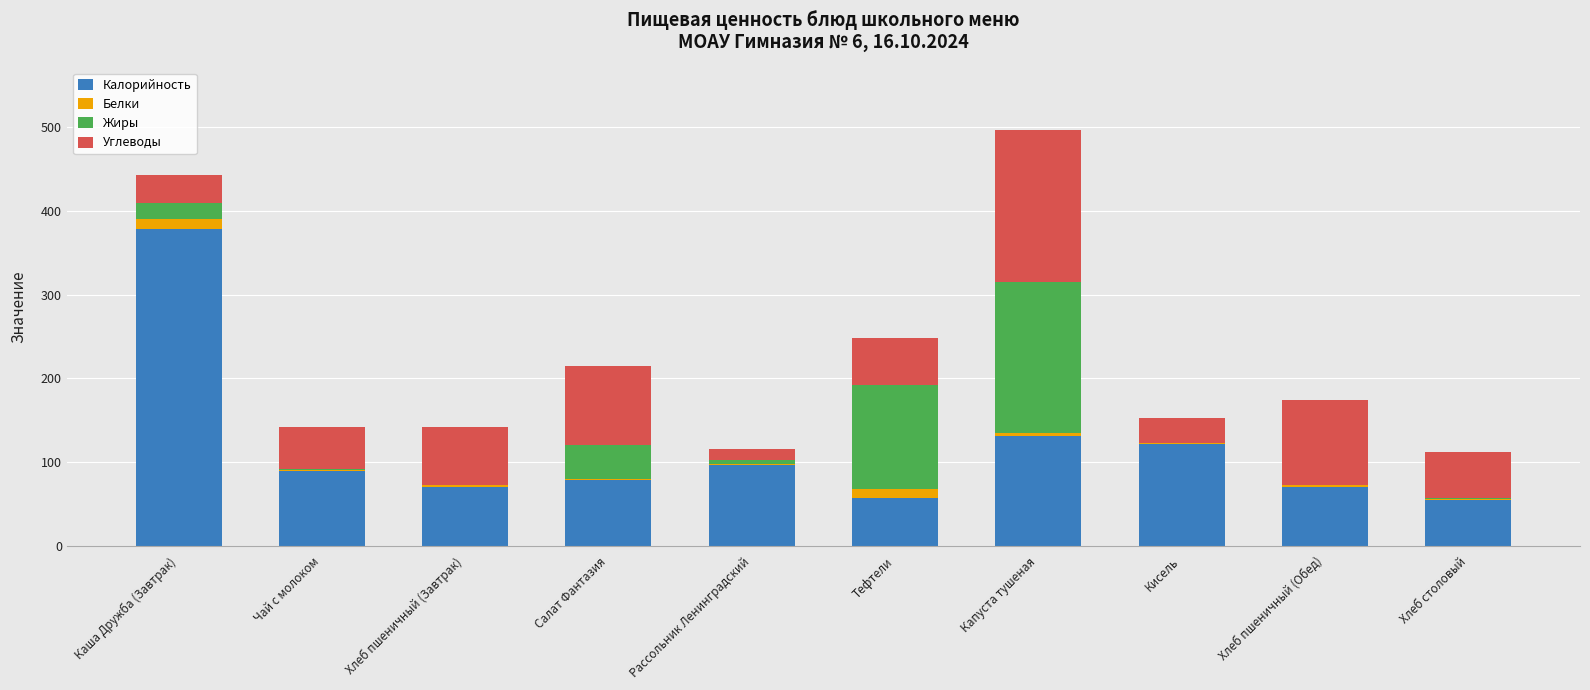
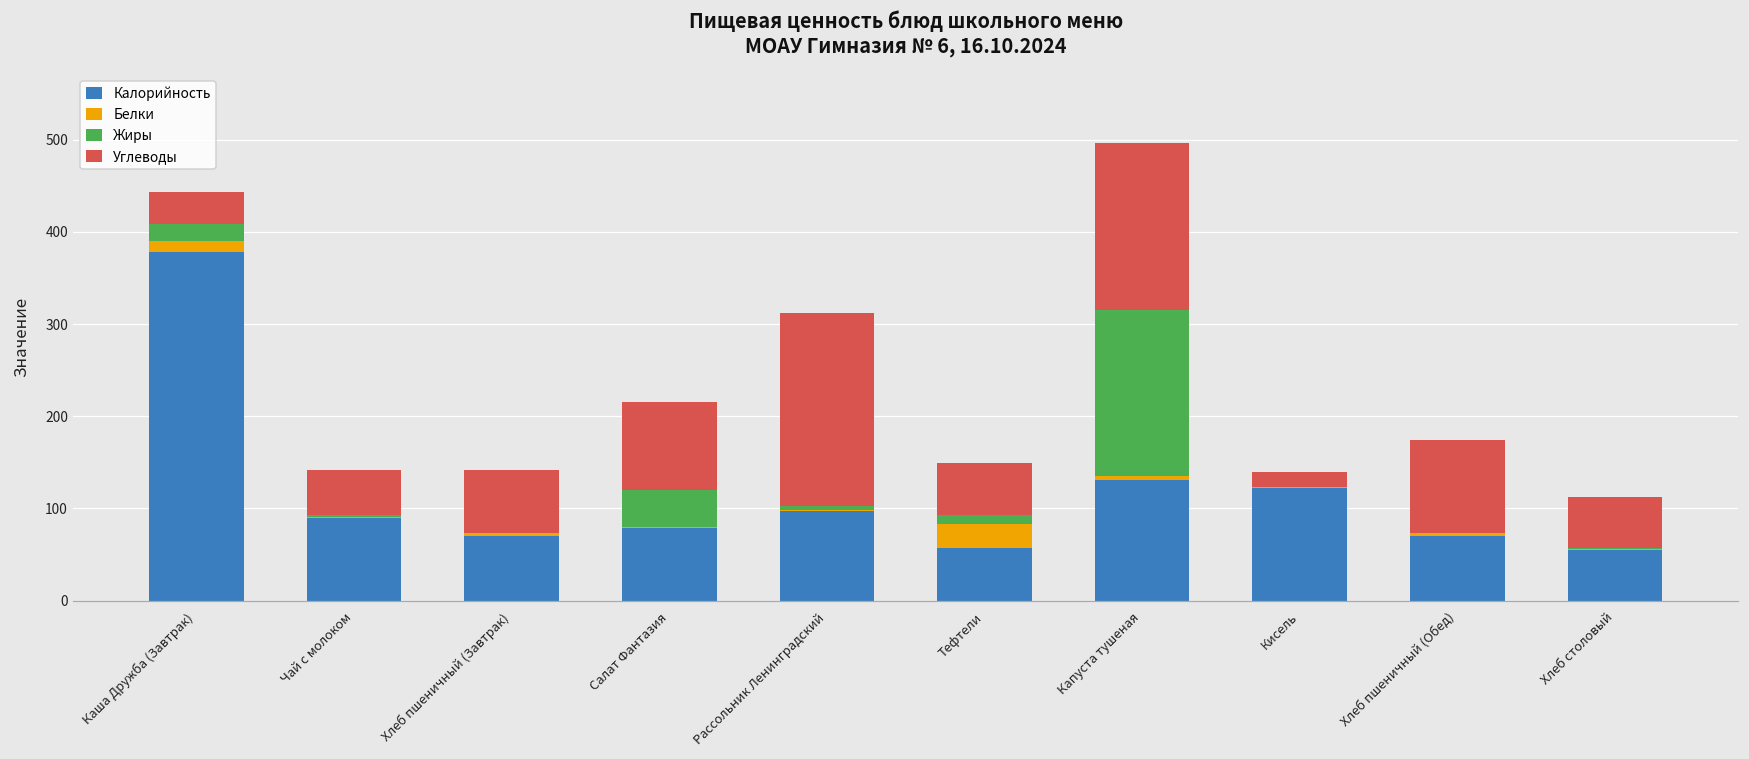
Углеводы, Рассольник Ленинградский: 10 -> 210
Белки, Тефтели: 10 -> 30
Жиры, Тефтели: 120 -> 10
Углеводы, Кисель: 30 -> 20
